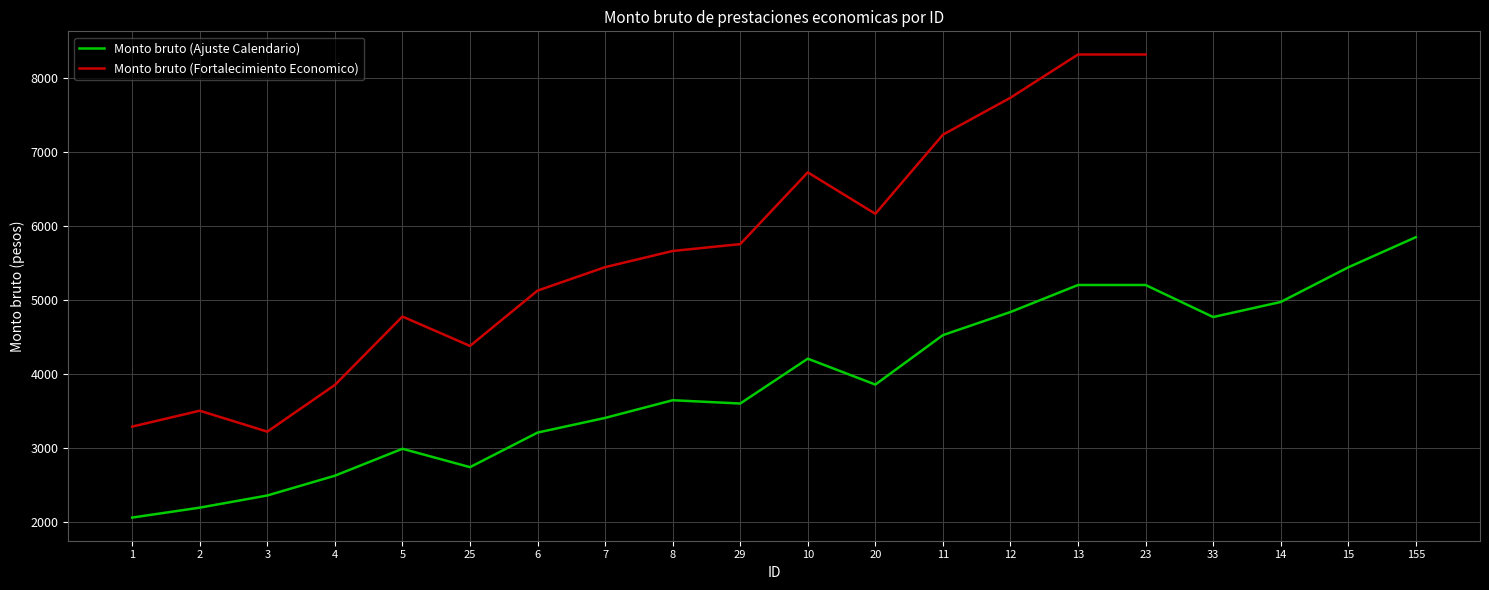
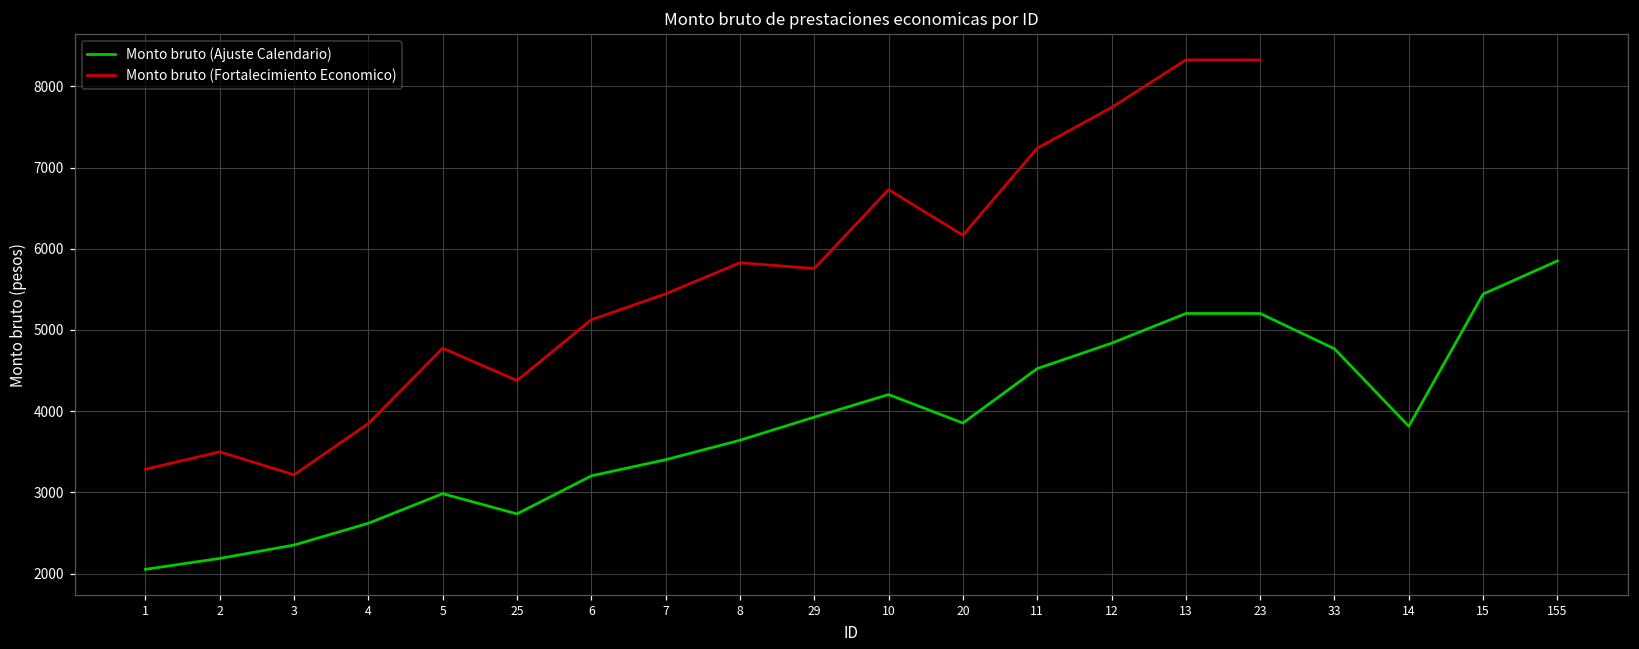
Monto bruto (Fortalecimiento Economico), 8: 5700 -> 5800
Monto bruto (Ajuste Calendario), 29: 3600 -> 3900
Monto bruto (Ajuste Calendario), 14: 5000 -> 3800
